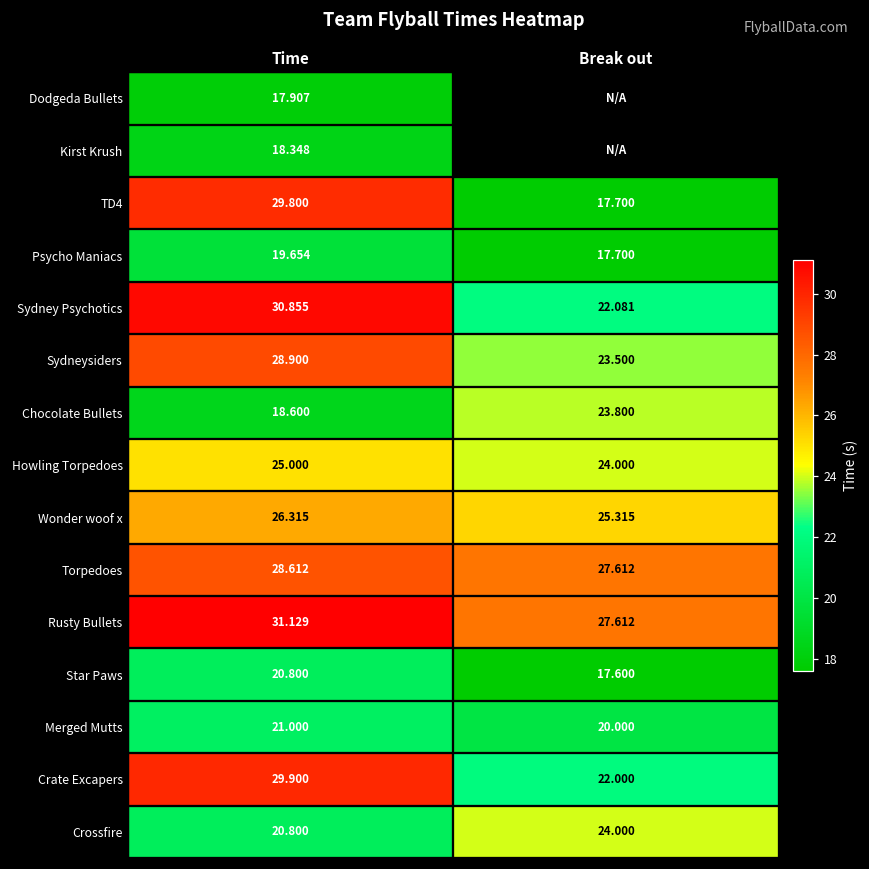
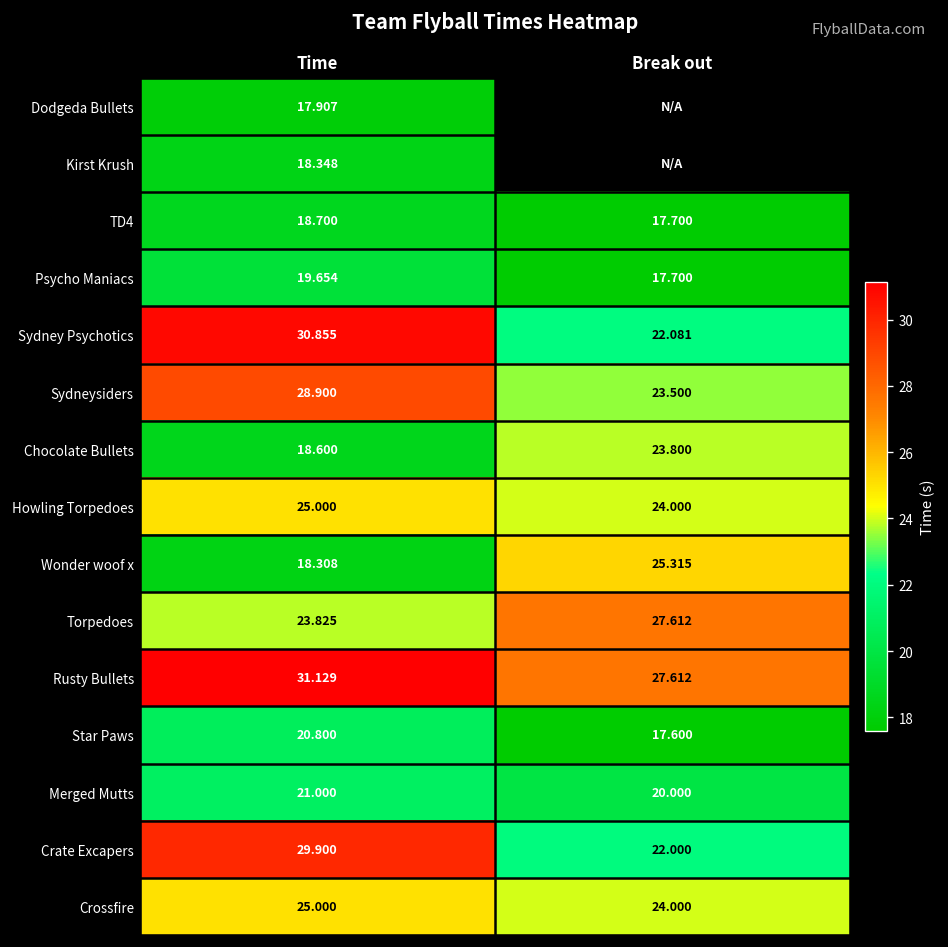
TD4, Time: 29.800 -> 18.700
Wonder woof x, Time: 26.315 -> 18.308
Torpedoes, Time: 28.612 -> 23.825
Crossfire, Time: 20.800 -> 25.000
